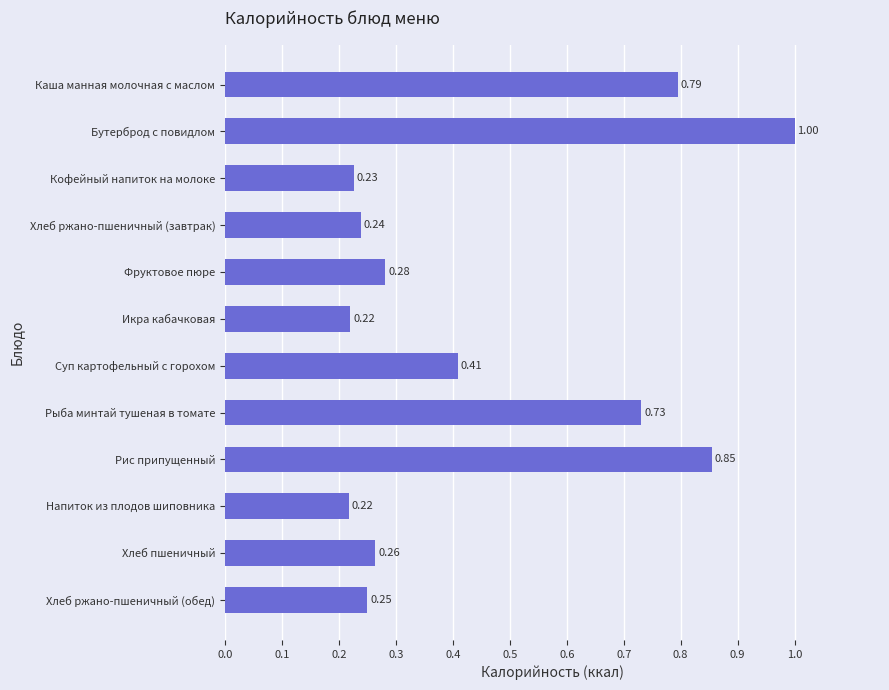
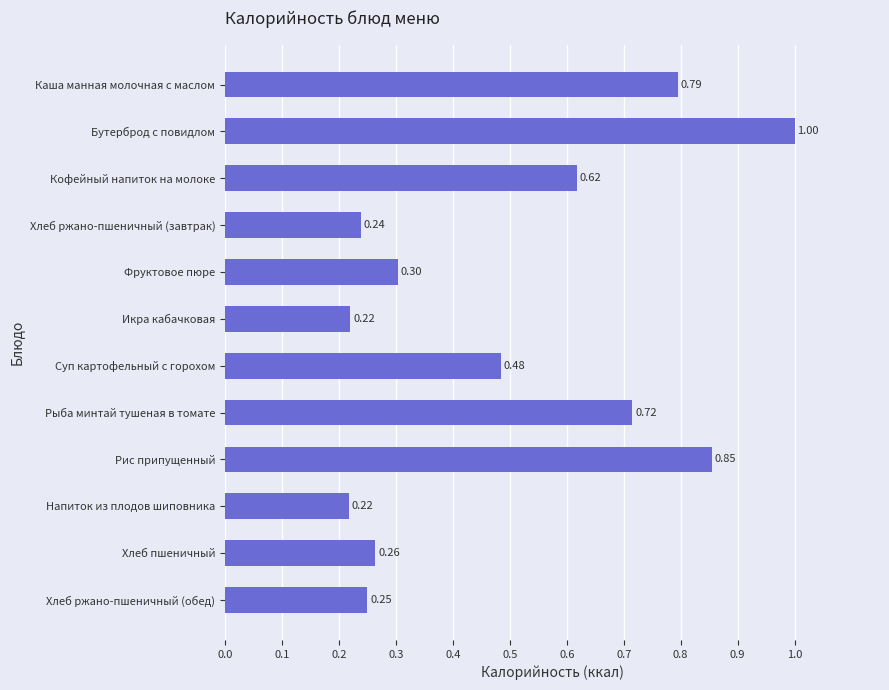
Кофейный напиток на молоке: 0.23 -> 0.62
Фруктовое пюре: 0.28 -> 0.30
Суп картофельный с горохом: 0.41 -> 0.48
Рыба минтай тушеная в томате: 0.73 -> 0.72
